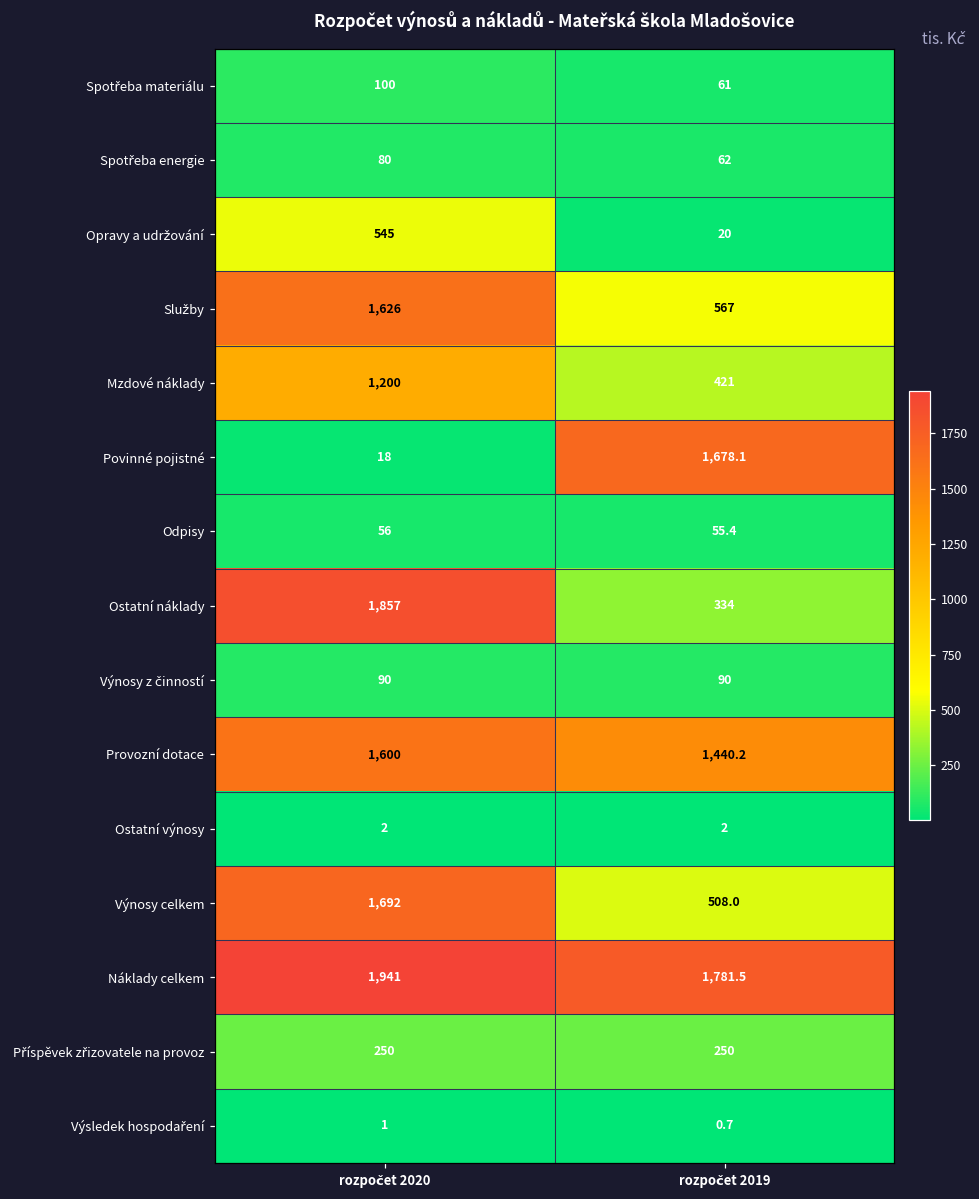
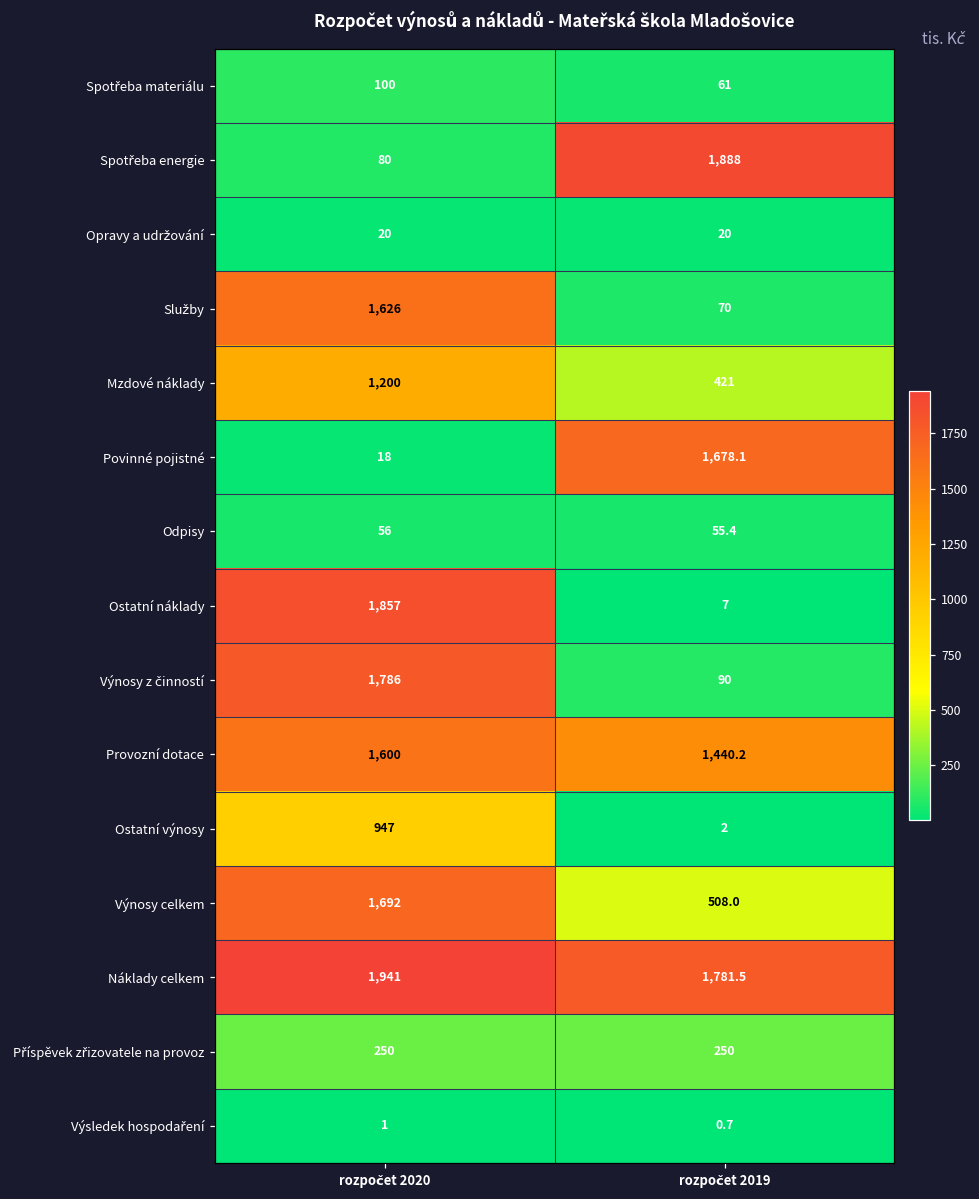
Spotřeba energie, rozpočet 2019: 62 -> 1,888
Opravy a udržování, rozpočet 2020: 545 -> 20
Služby, rozpočet 2019: 567 -> 70
Ostatní náklady, rozpočet 2019: 334 -> 7
Výnosy z činností, rozpočet 2020: 90 -> 1,786
Ostatní výnosy, rozpočet 2020: 2 -> 947
